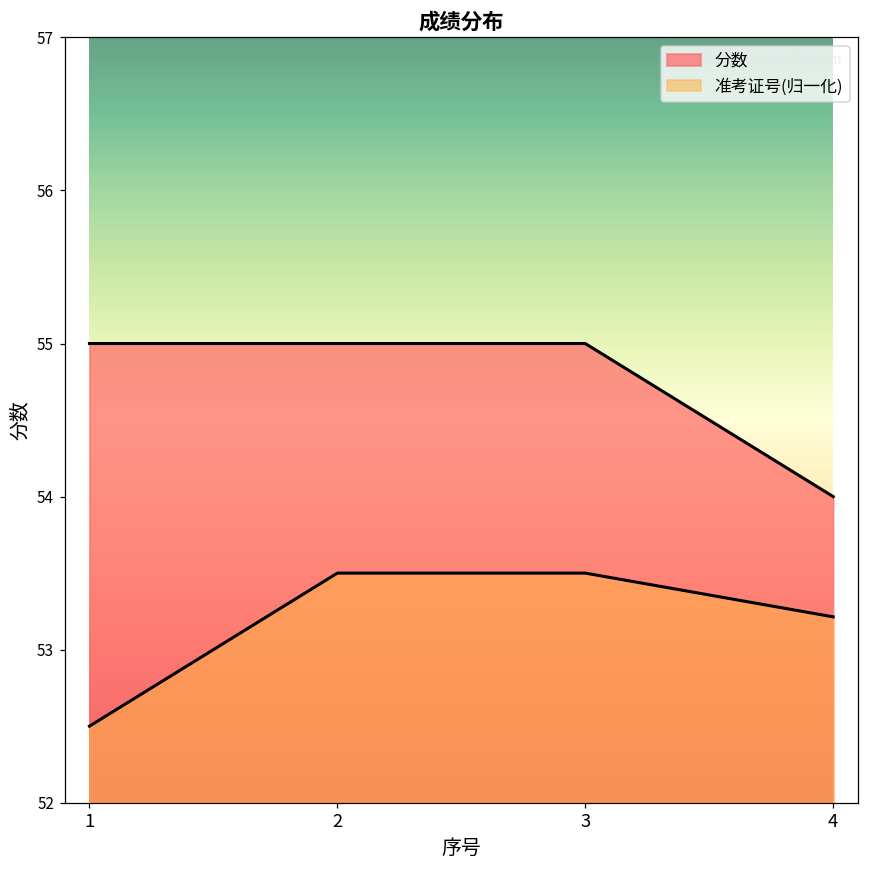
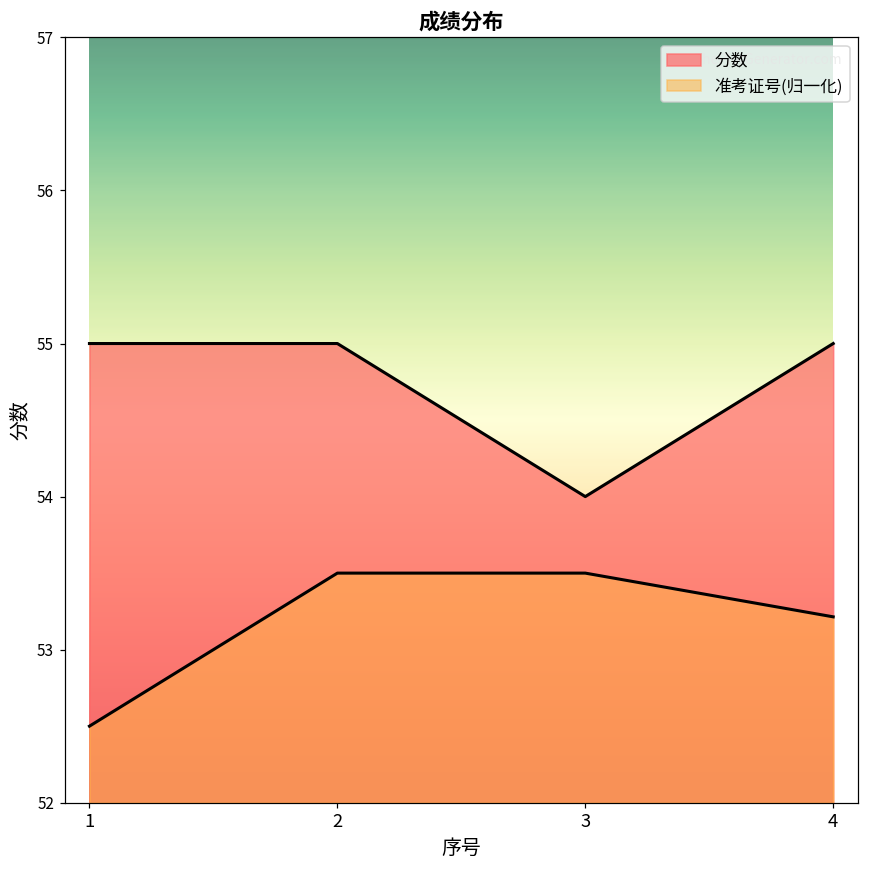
分数, 3: 55 -> 54
分数, 4: 54 -> 55
